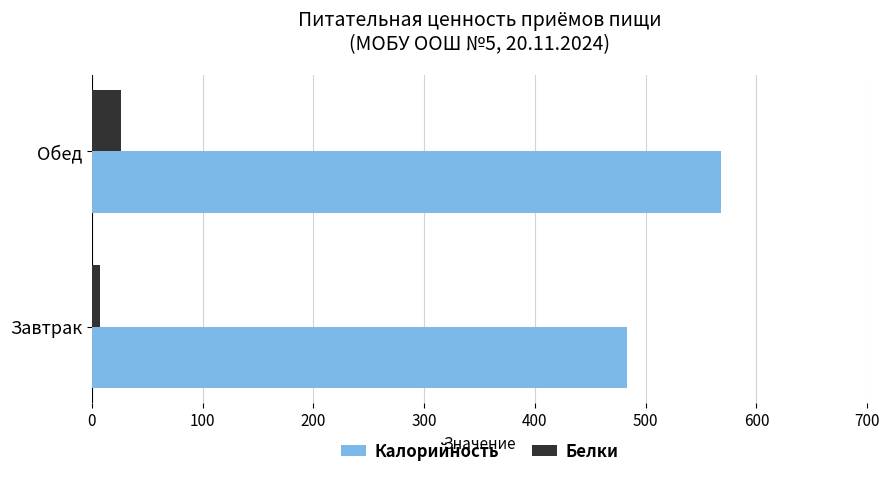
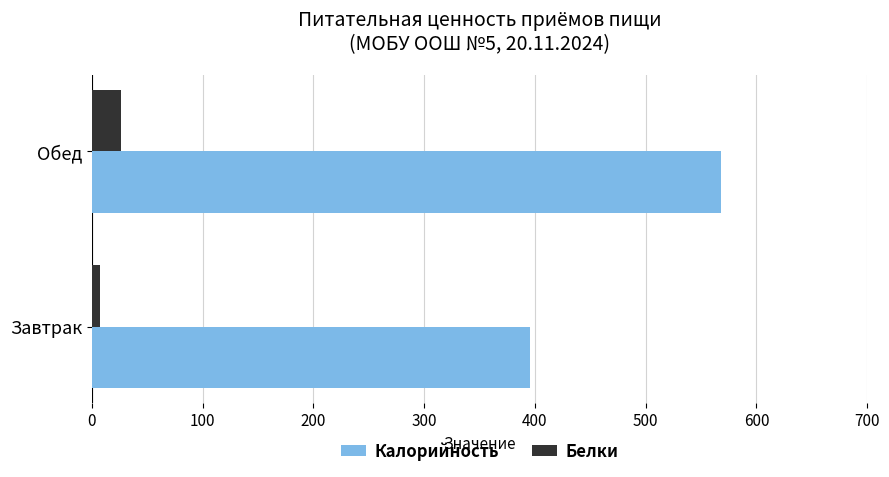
Калорийность, Завтрак: 483 -> 396
